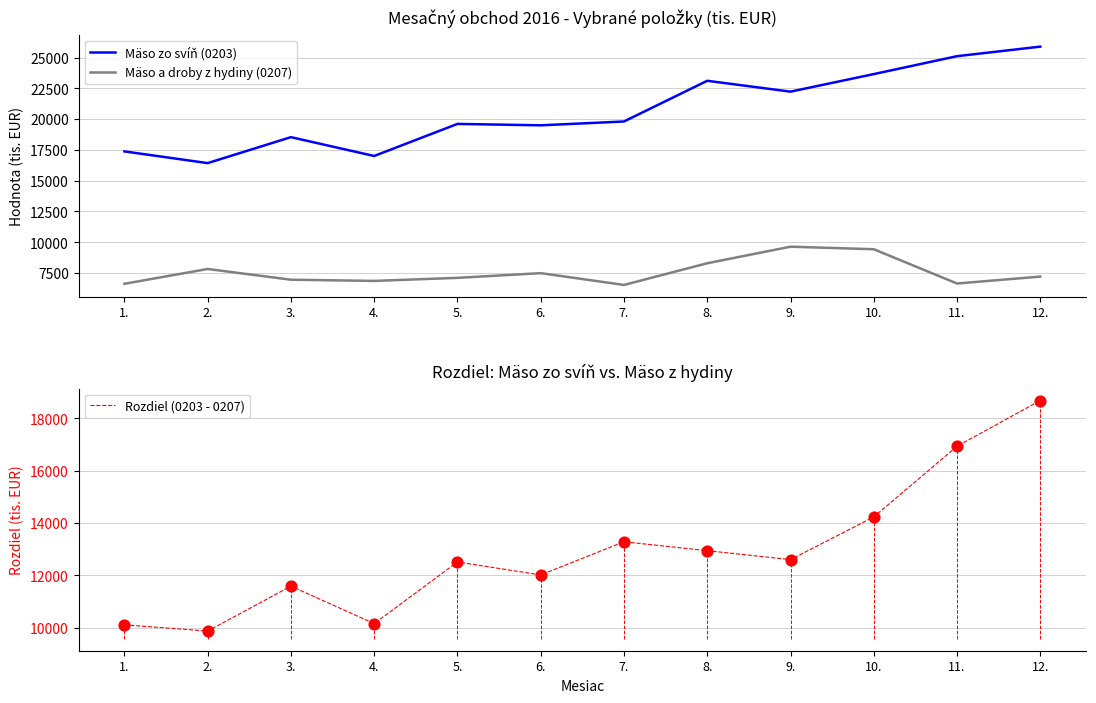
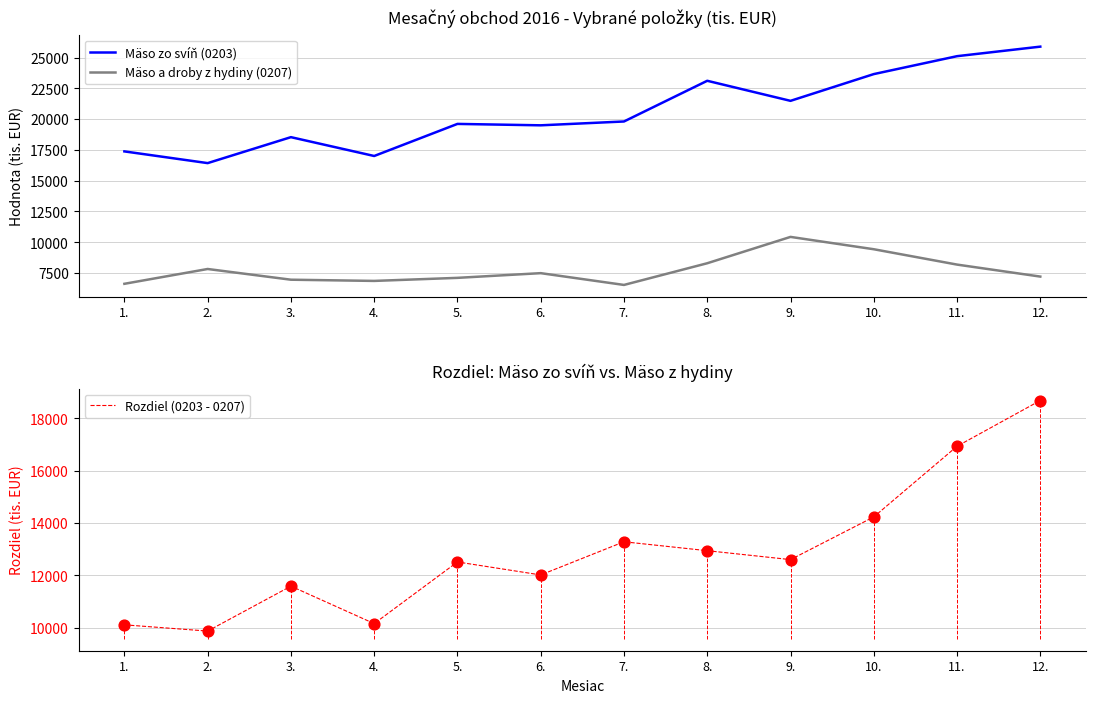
Mesačný obchod 2016 - Vybrané položky (tis. EUR), Mäso zo svíň (0203), 9.: 22200 -> 21500
Mesačný obchod 2016 - Vybrané položky (tis. EUR), Mäso a droby z hydiny (0207), 9.: 9600 -> 10400
Mesačný obchod 2016 - Vybrané položky (tis. EUR), Mäso a droby z hydiny (0207), 11.: 6600 -> 8200
